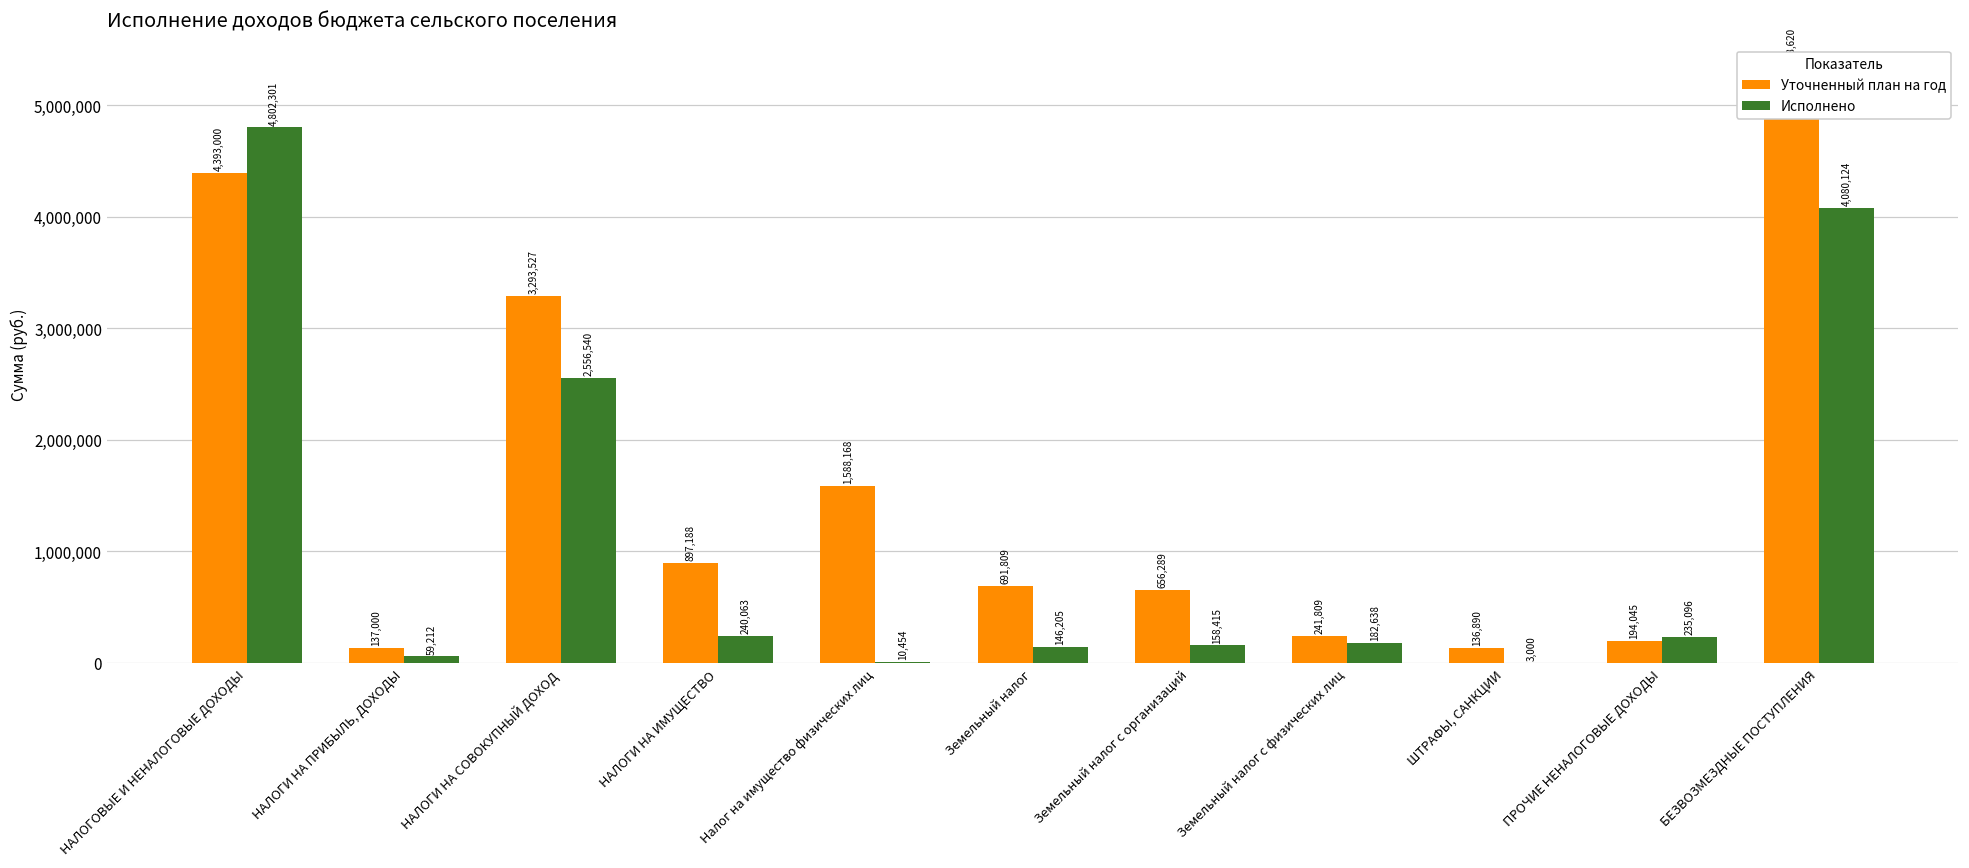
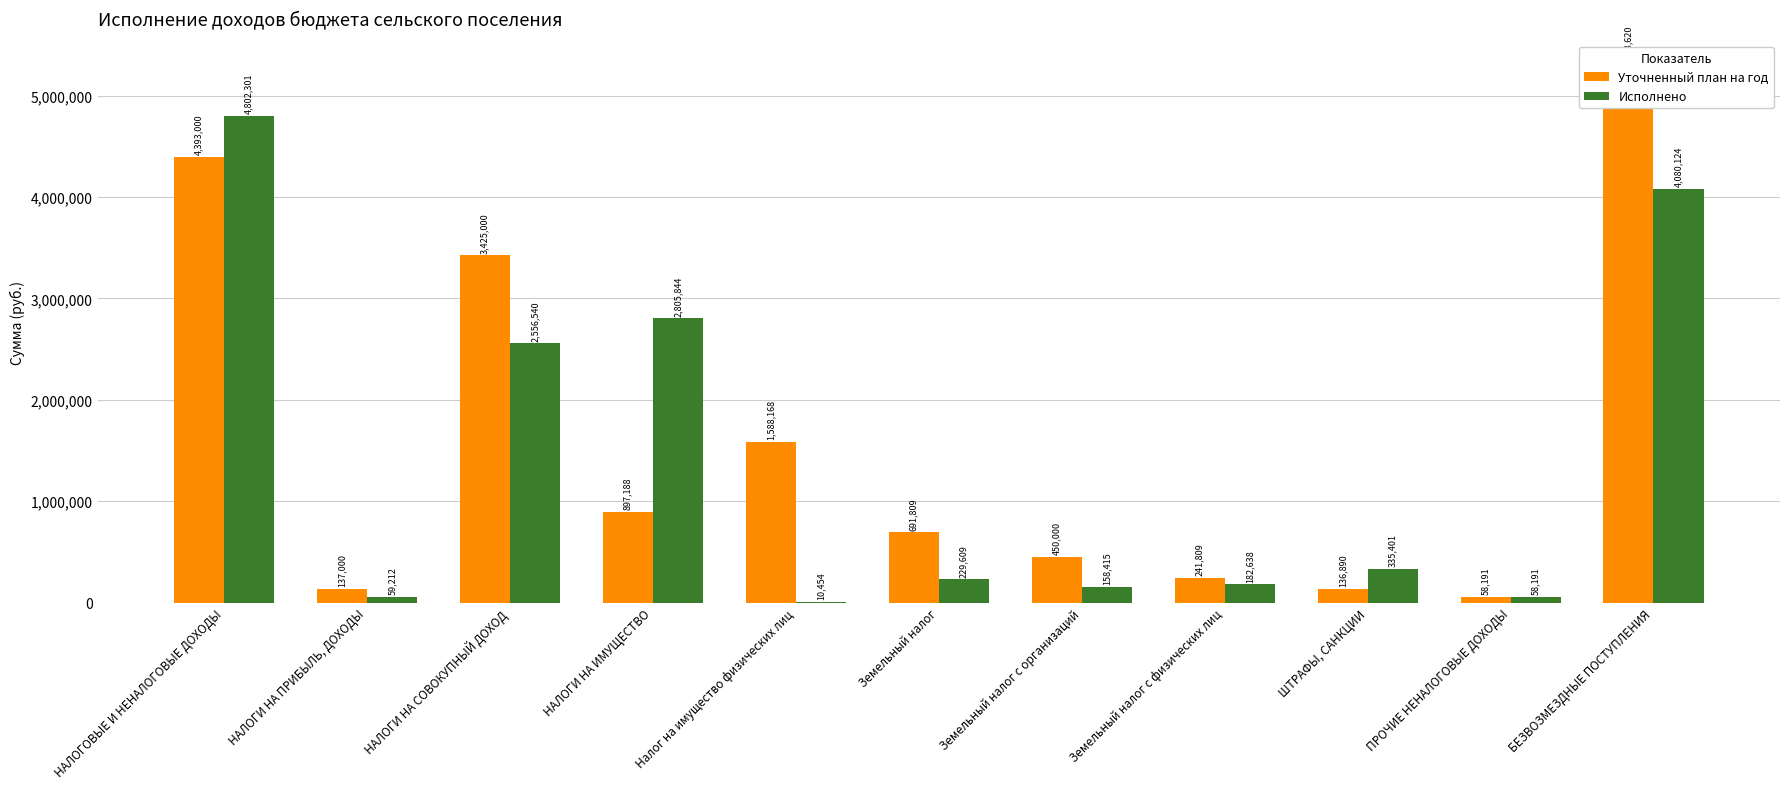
Уточненный план на год, НАЛОГИ НА СОВОКУПНЫЙ ДОХОД: 3,293,527 -> 3,425,000
Исполнено, НАЛОГИ НА ИМУЩЕСТВО: 240,063 -> 2,805,844
Исполнено, Земельный налог: 146,205 -> 229,609
Уточненный план на год, Земельный налог с организаций: 656,289 -> 450,000
Исполнено, ШТРАФЫ, САНКЦИИ: 3,000 -> 335,401
Уточненный план на год, ПРОЧИЕ НЕНАЛОГОВЫЕ ДОХОДЫ: 194,045 -> 58,191
Исполнено, ПРОЧИЕ НЕНАЛОГОВЫЕ ДОХОДЫ: 235,096 -> 58,191
